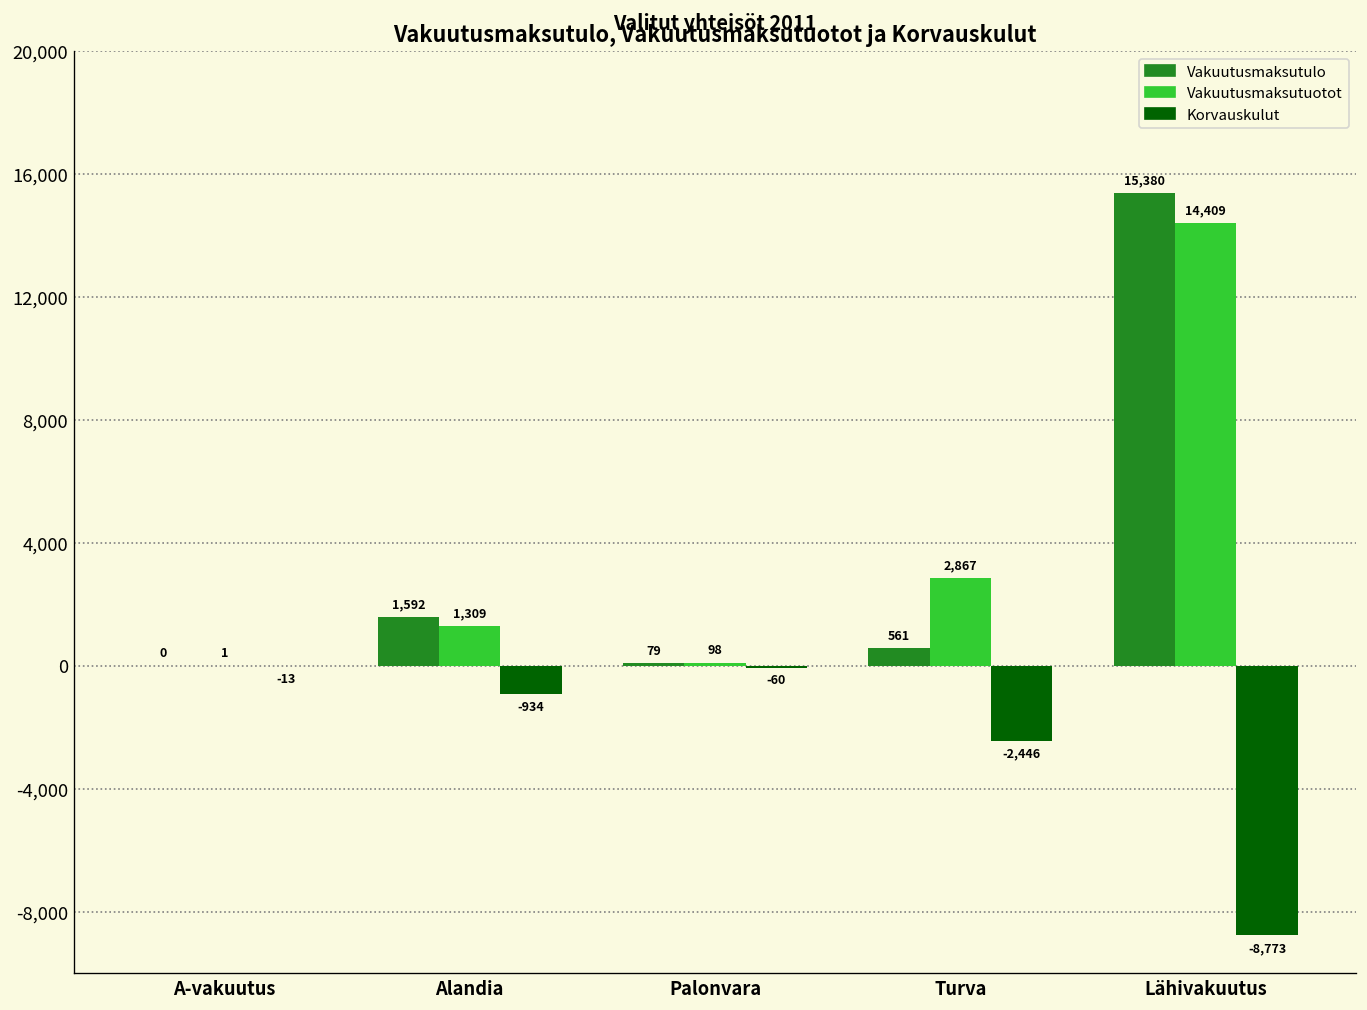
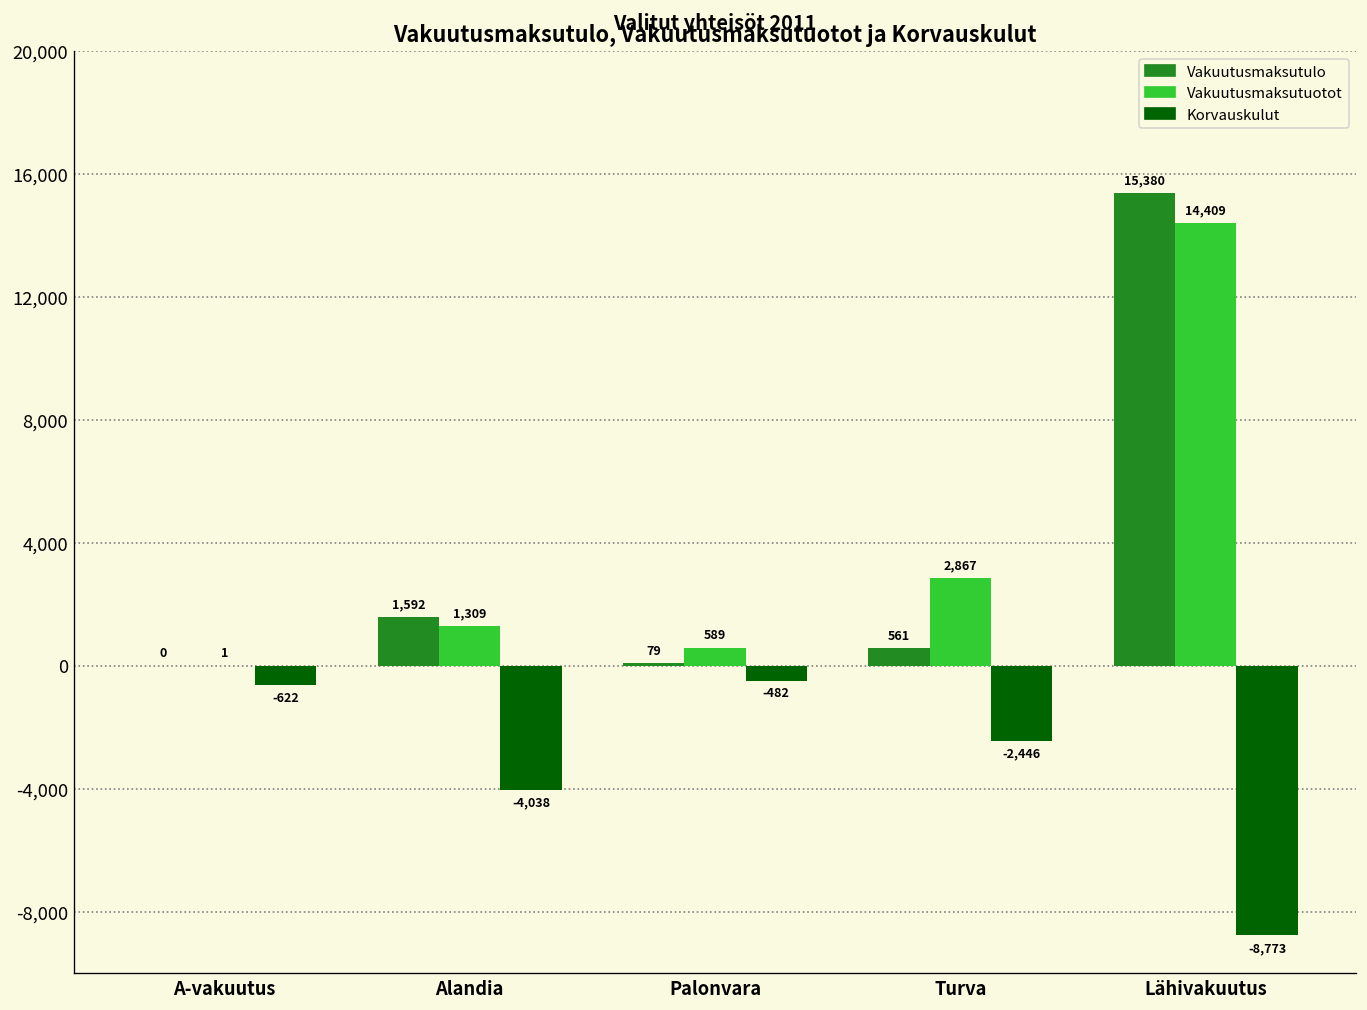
Korvauskulut, A-vakuutus: -13 -> -622
Korvauskulut, Alandia: -934 -> -4,038
Vakuutusmaksutuotot, Palonvara: 98 -> 589
Korvauskulut, Palonvara: -60 -> -482
